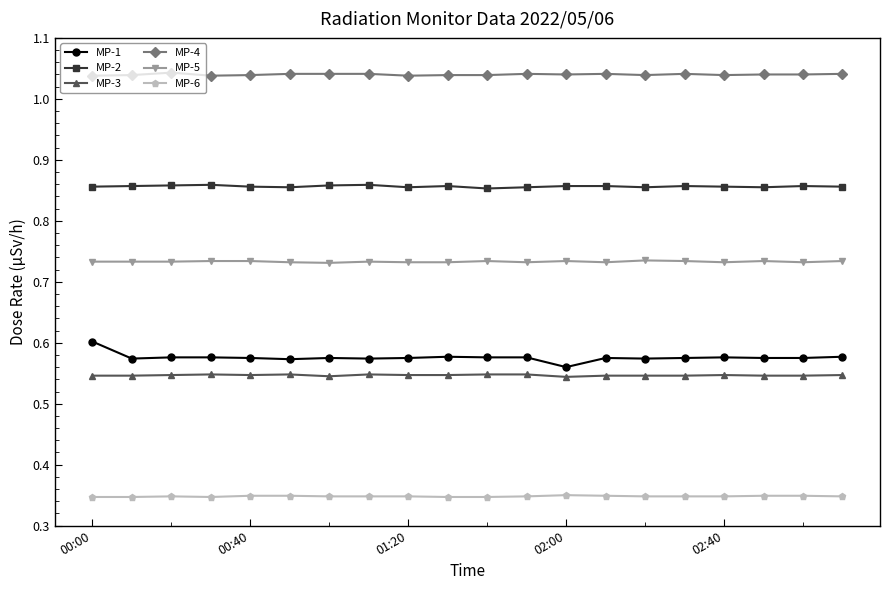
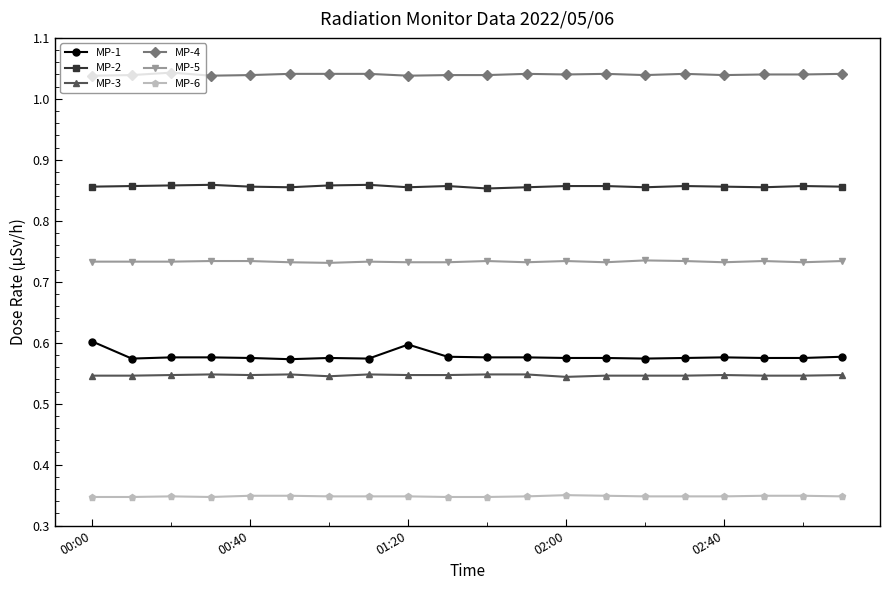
MP-1, 01:20: 0.58 -> 0.60
MP-1, 02:00: 0.56 -> 0.58
